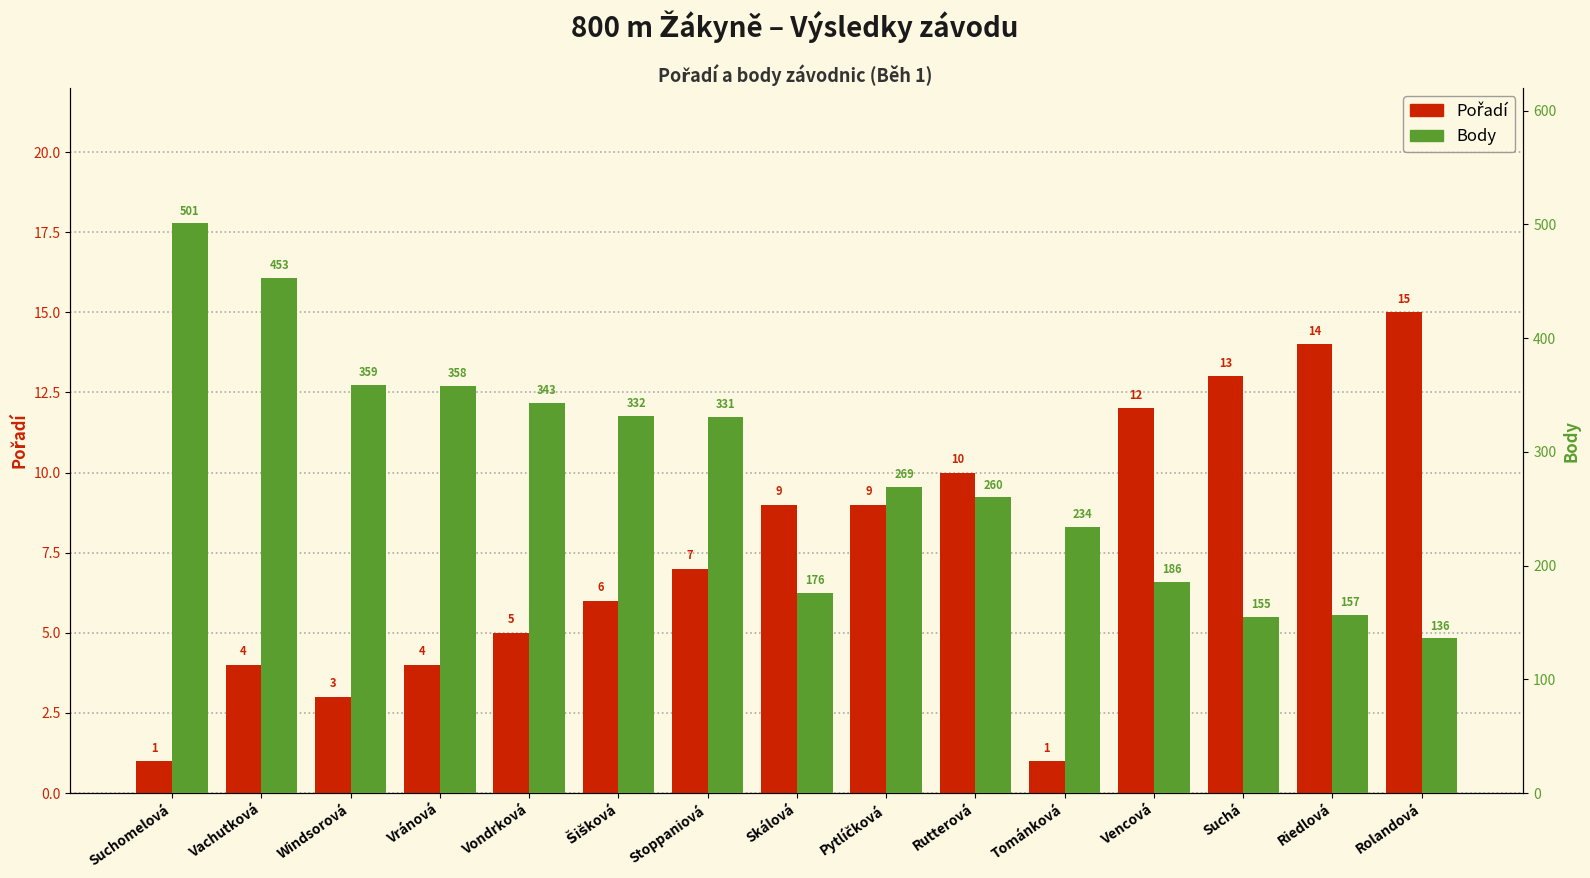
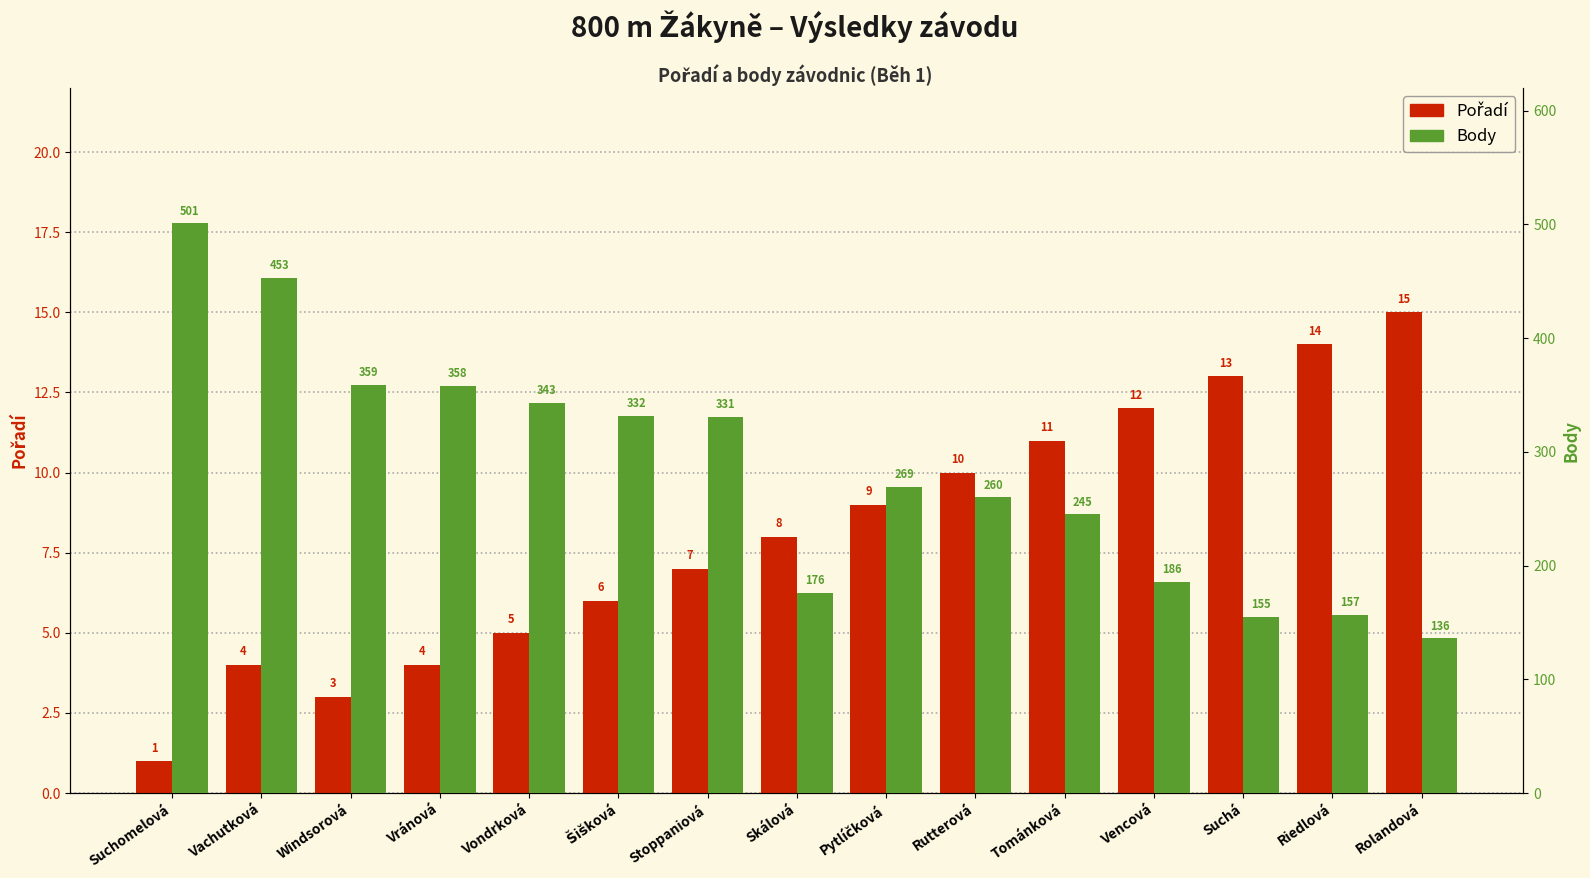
Pořadí, Skálová: 9 -> 8
Pořadí, Tománková: 1 -> 11
Body, Tománková: 234 -> 245
